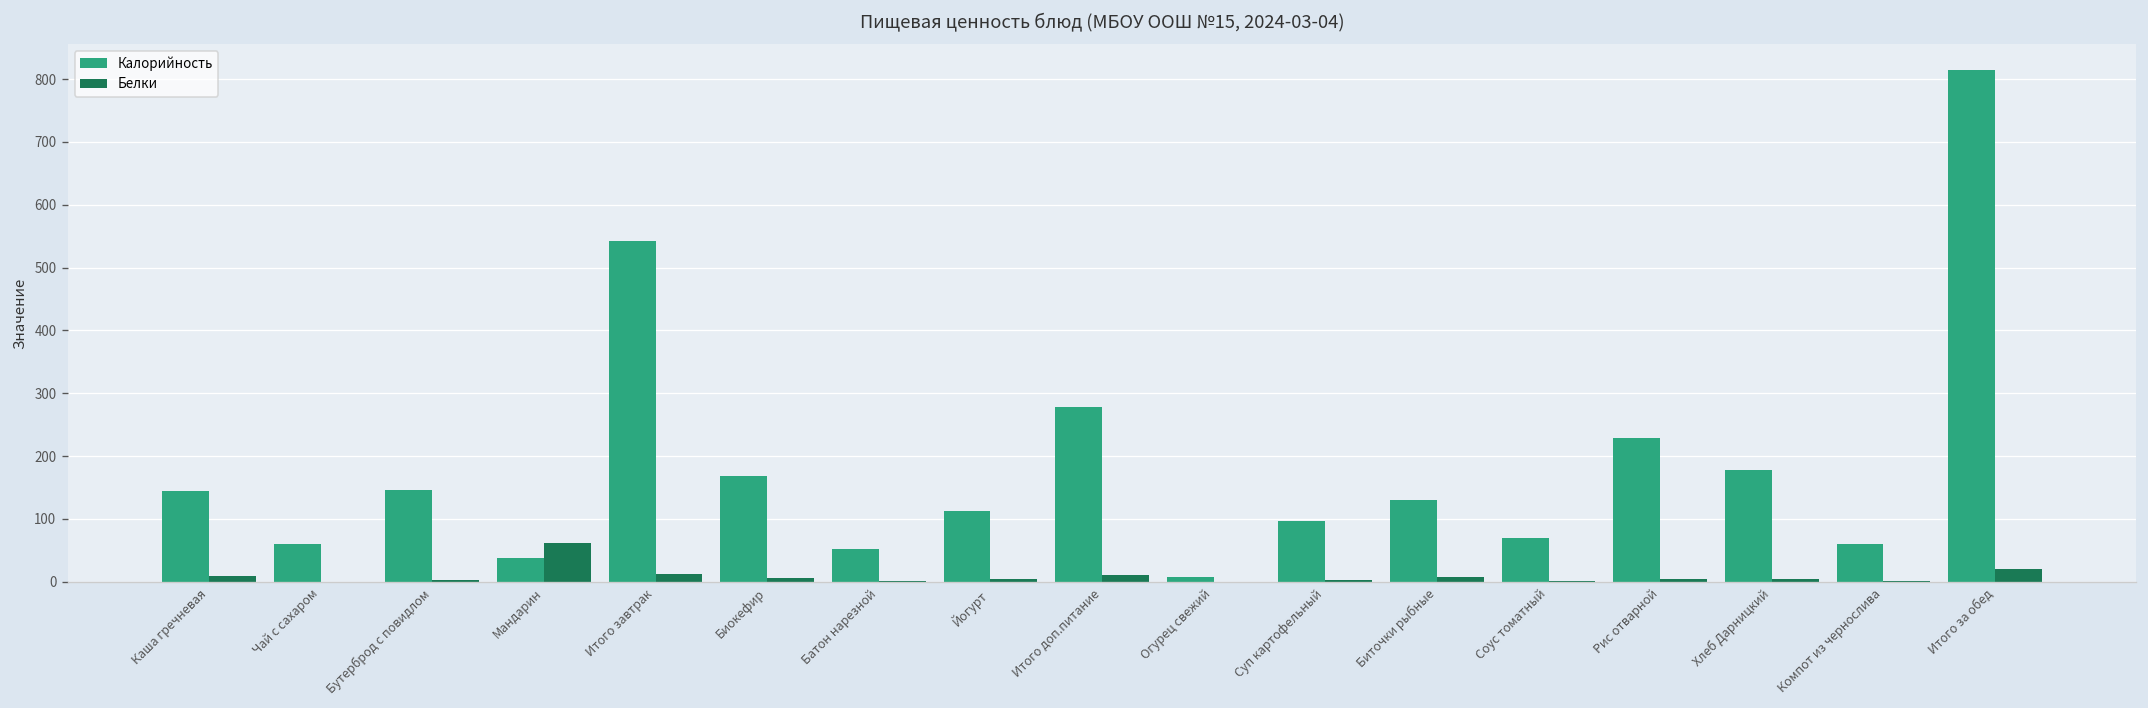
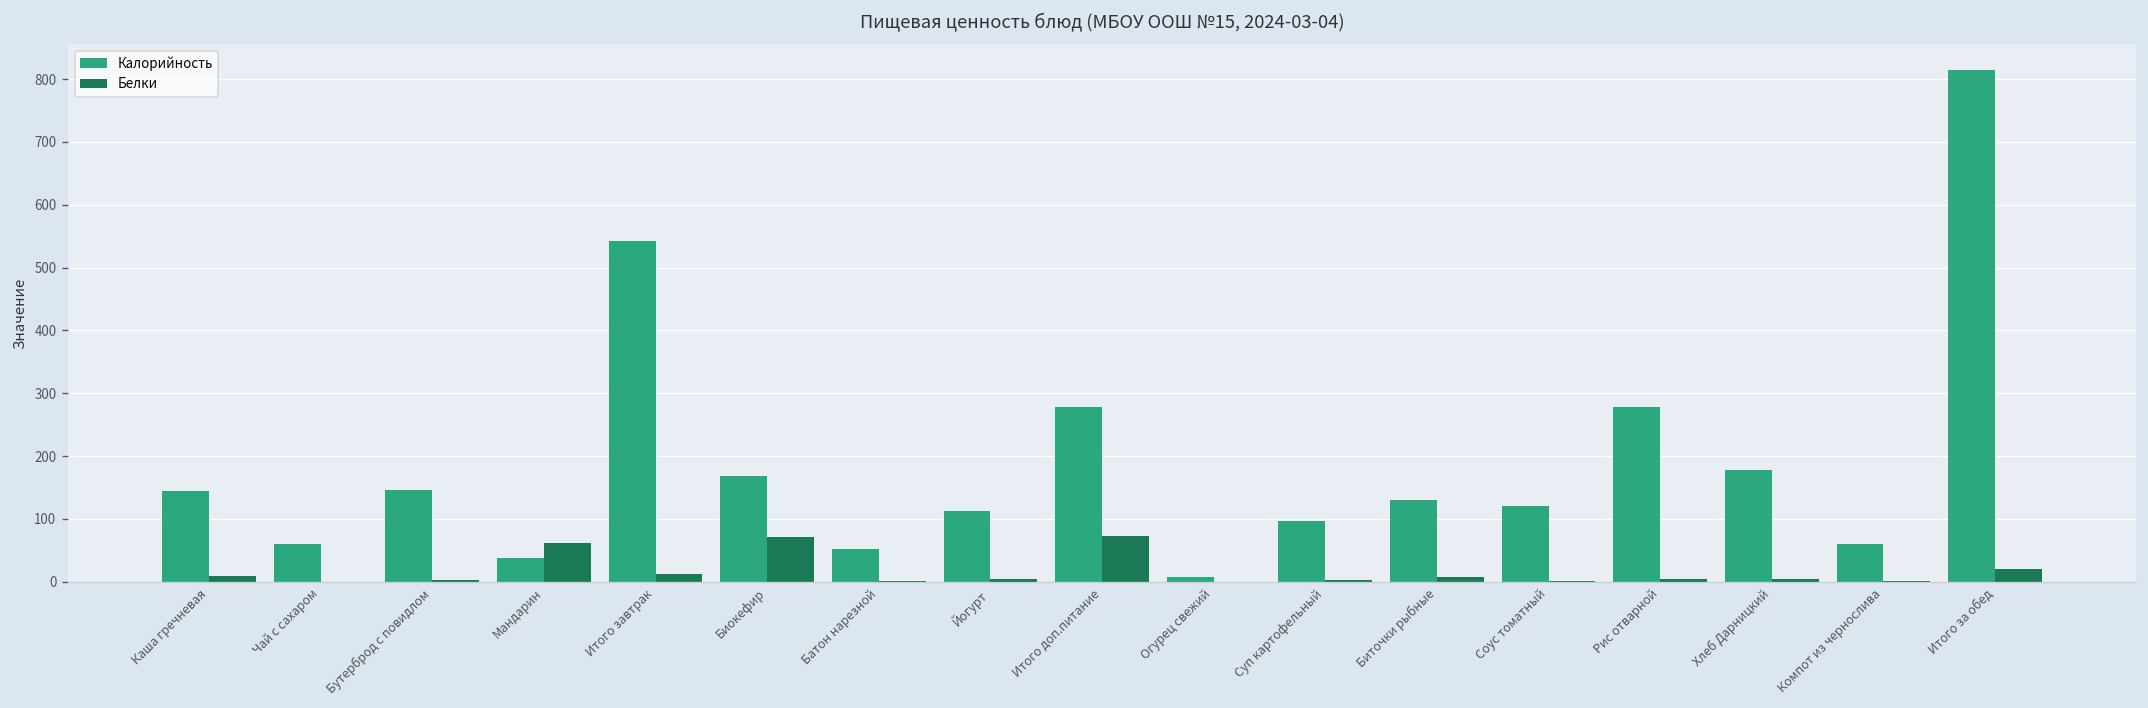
Белки, Биокефир: 10 -> 70
Белки, Итого доп.питание: 10 -> 70
Калорийность, Соус томатный: 70 -> 120
Калорийность, Рис отварной: 230 -> 280
